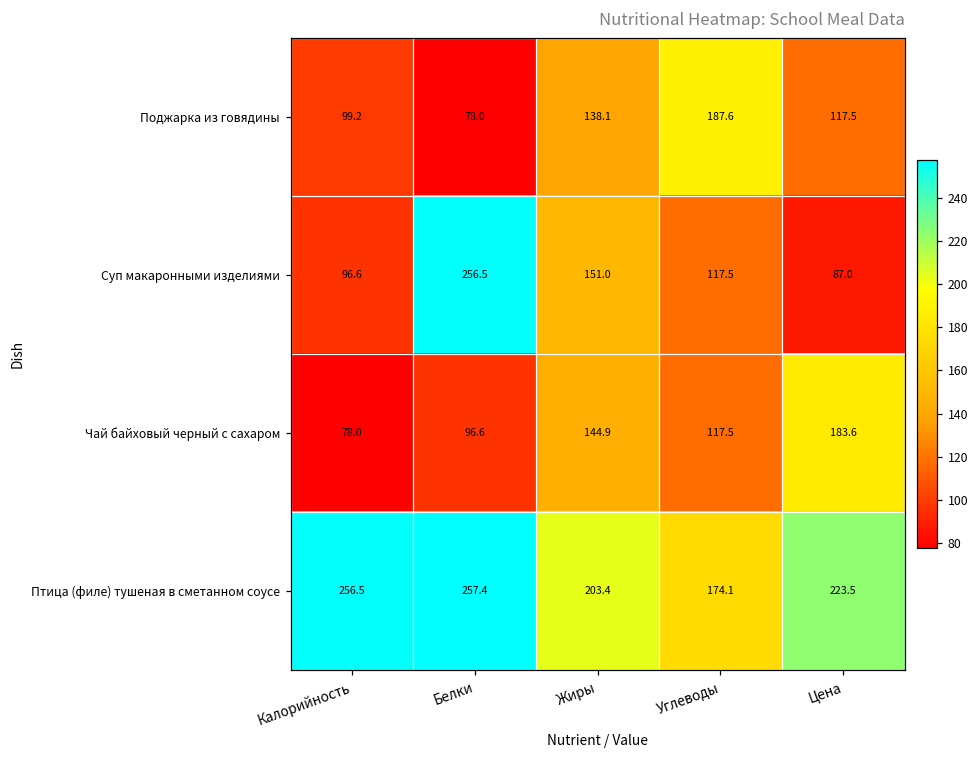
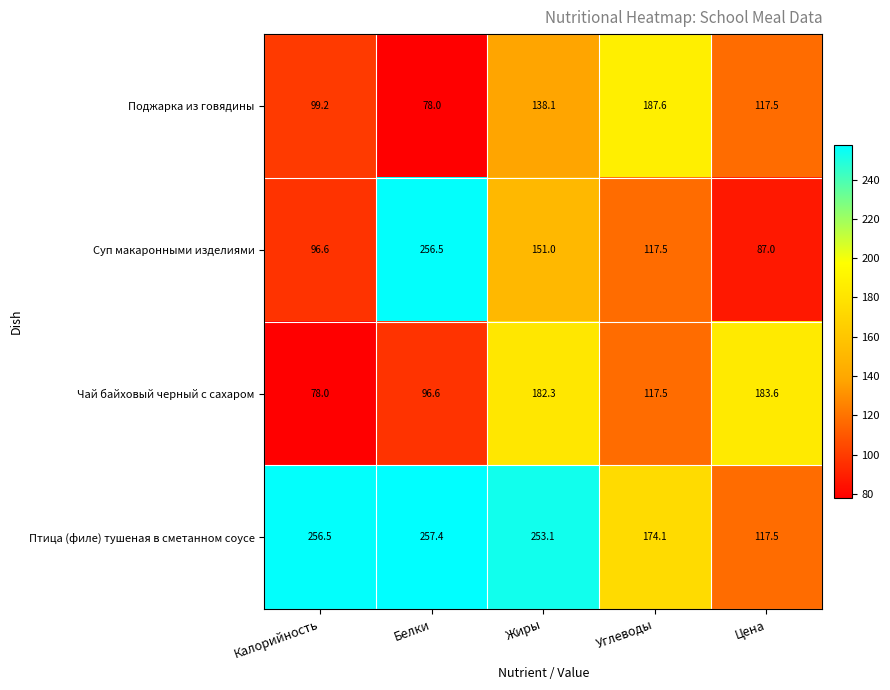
Чай байховый черный с сахаром, Жиры: 144.9 -> 182.3
Птица (филе) тушеная в сметанном соусе, Жиры: 203.4 -> 253.1
Птица (филе) тушеная в сметанном соусе, Цена: 223.5 -> 117.5
